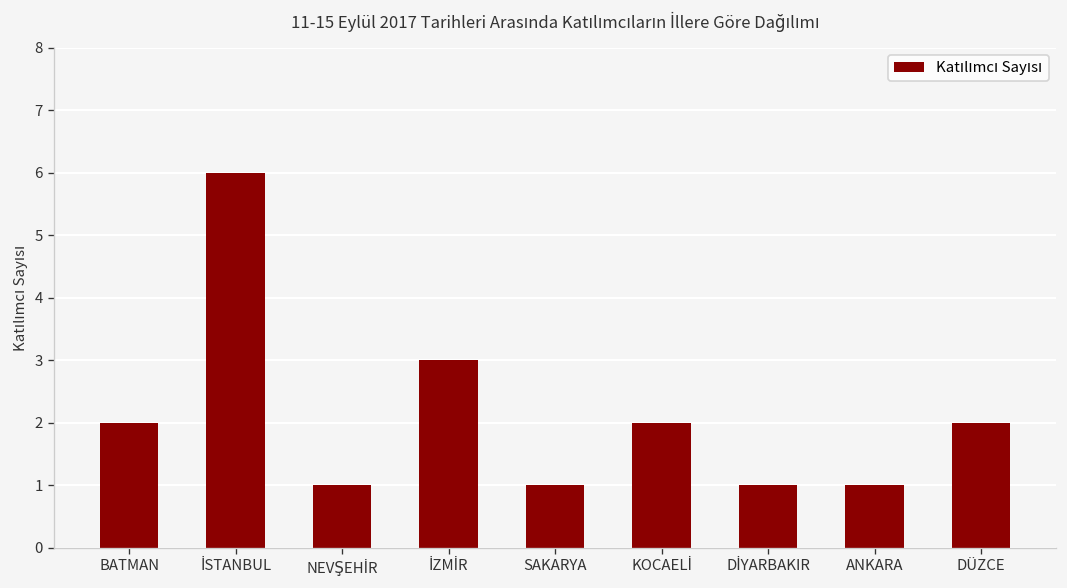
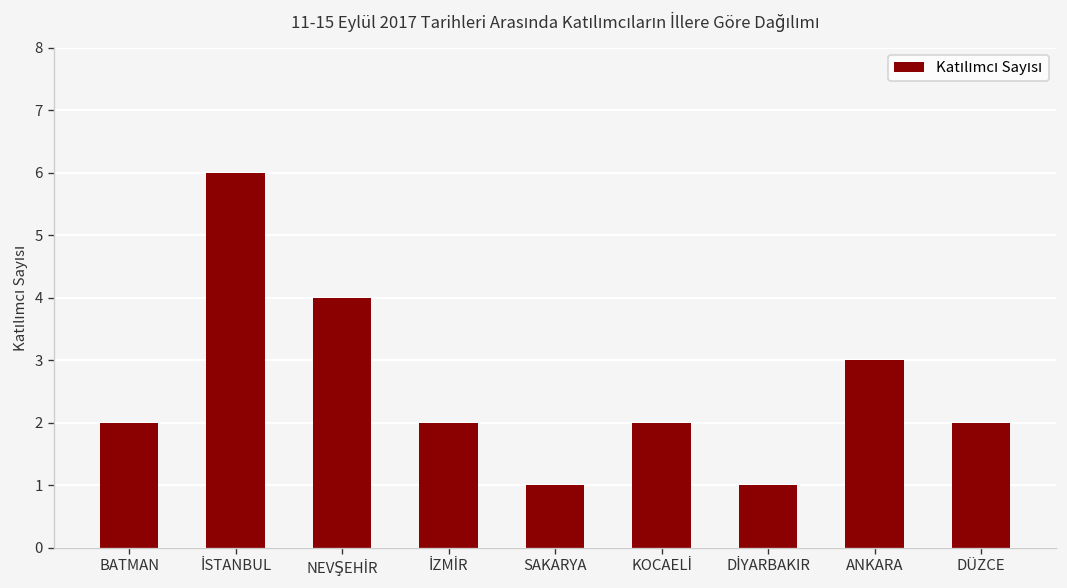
NEVŞEHİR: 1 -> 4
İZMİR: 3 -> 2
ANKARA: 1 -> 3
